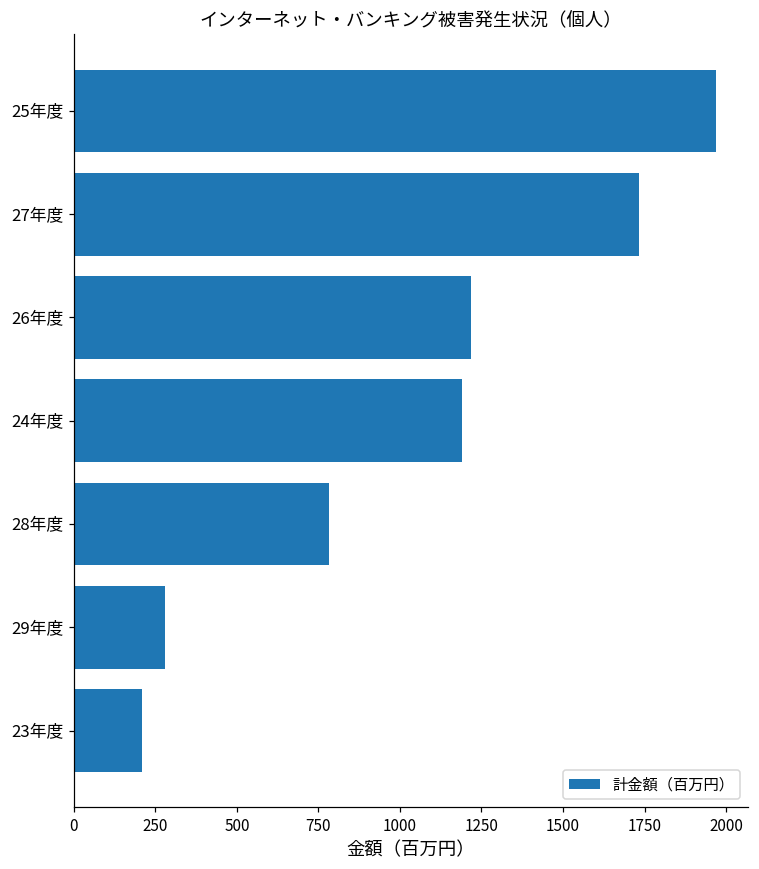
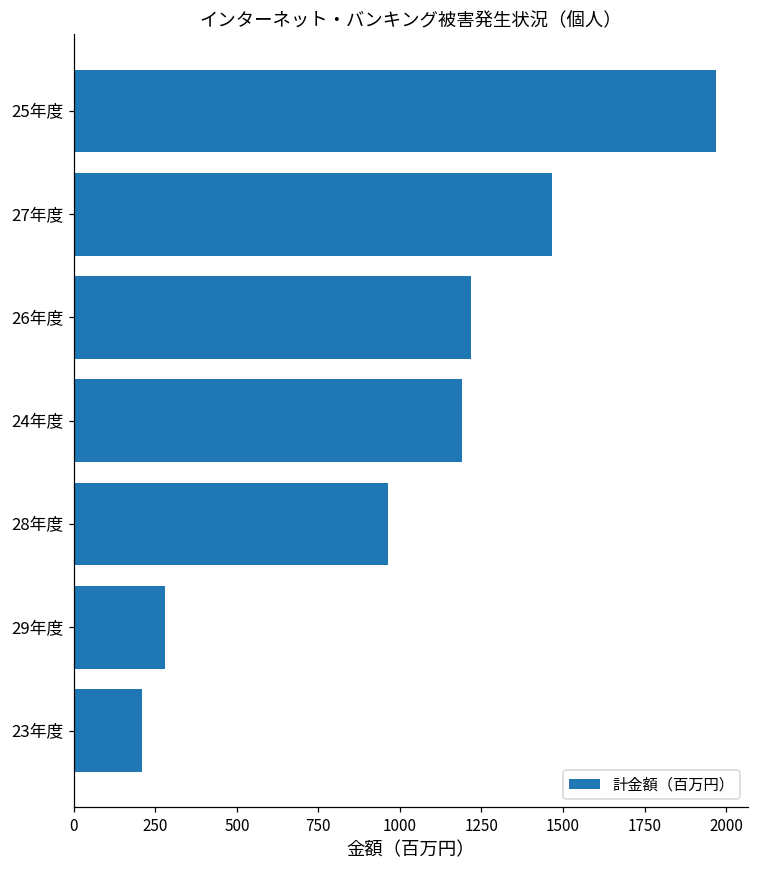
27年度: 1730 -> 1470
28年度: 780 -> 960
